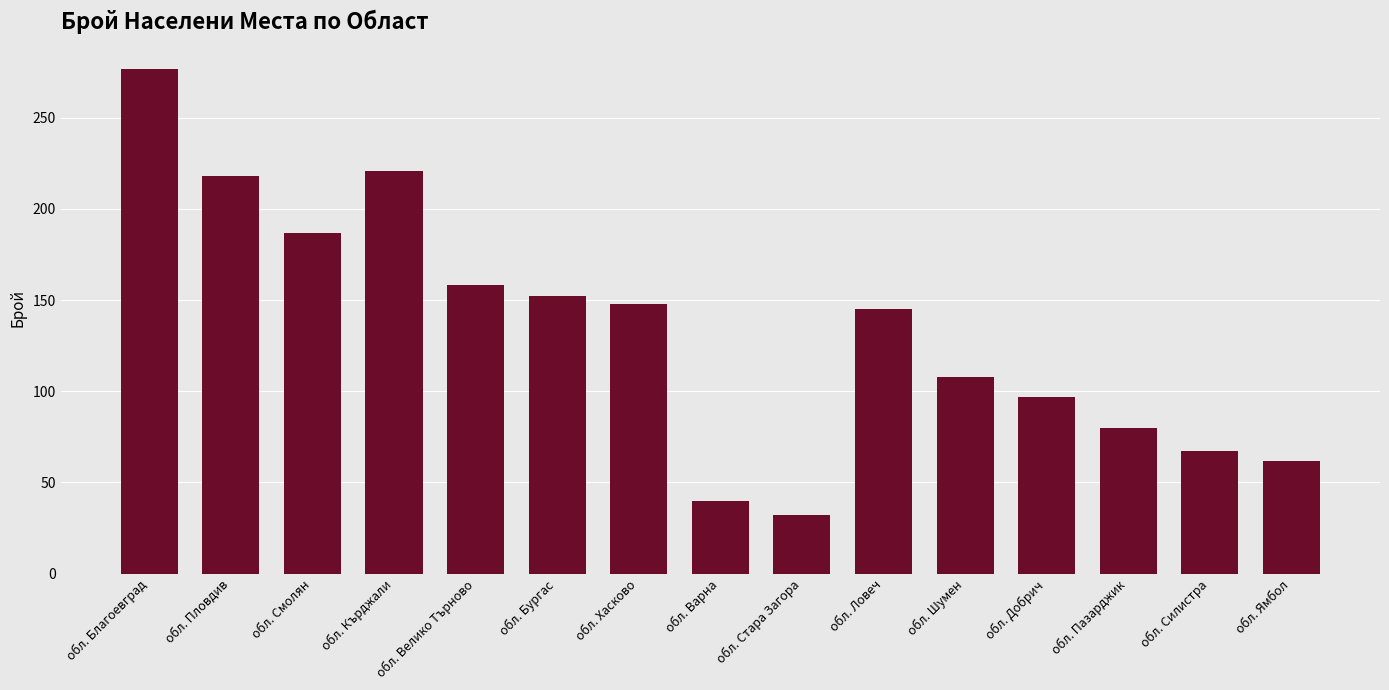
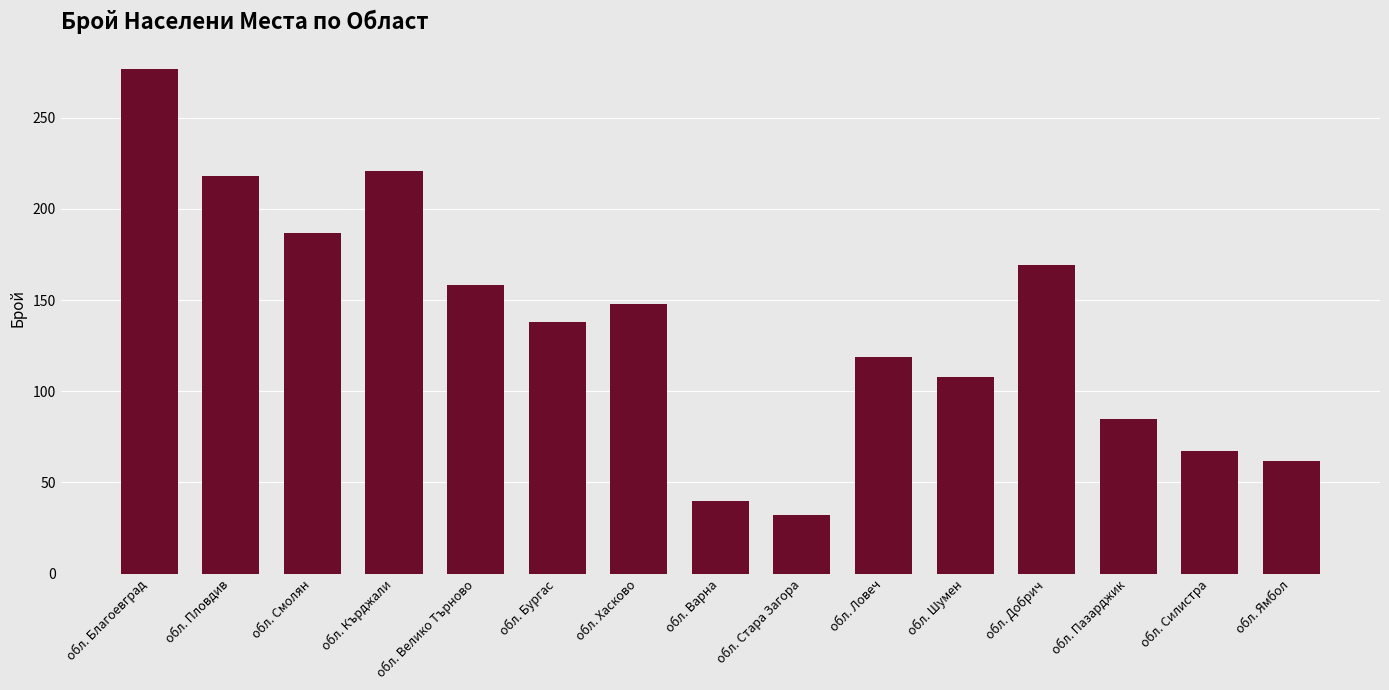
обл. Бургас: 152 -> 138
обл. Ловеч: 145 -> 119
обл. Добрич: 97 -> 169
обл. Пазарджик: 80 -> 85
